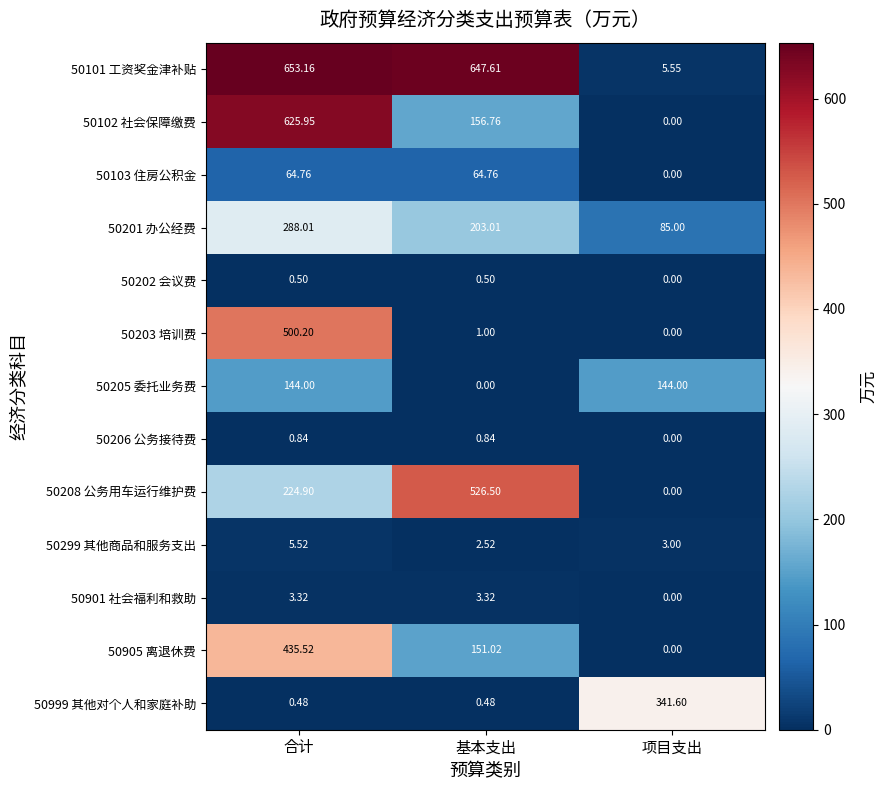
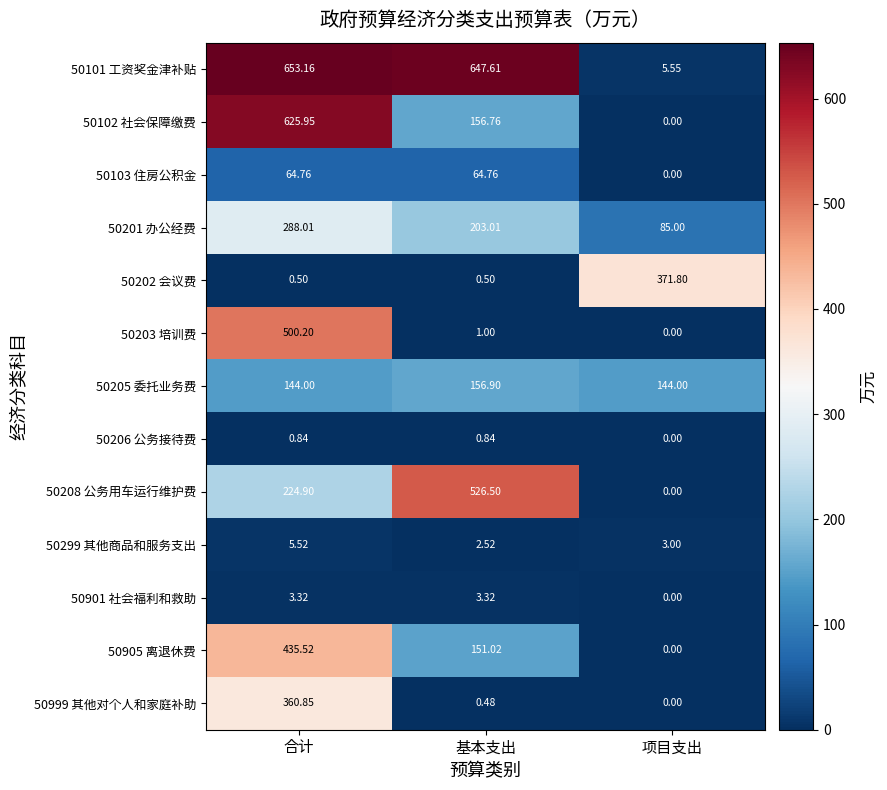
50202 会议费, 项目支出: 0.00 -> 371.80
50205 委托业务费, 基本支出: 0.00 -> 156.90
50999 其他对个人和家庭补助, 合计: 0.48 -> 360.85
50999 其他对个人和家庭补助, 项目支出: 341.60 -> 0.00
